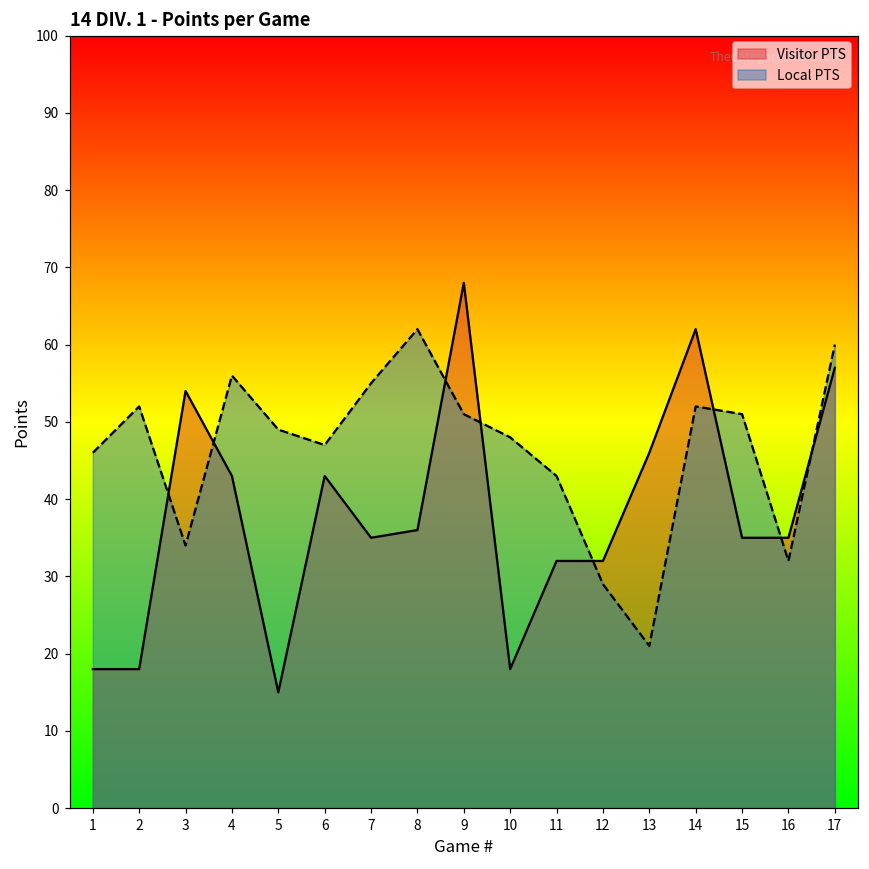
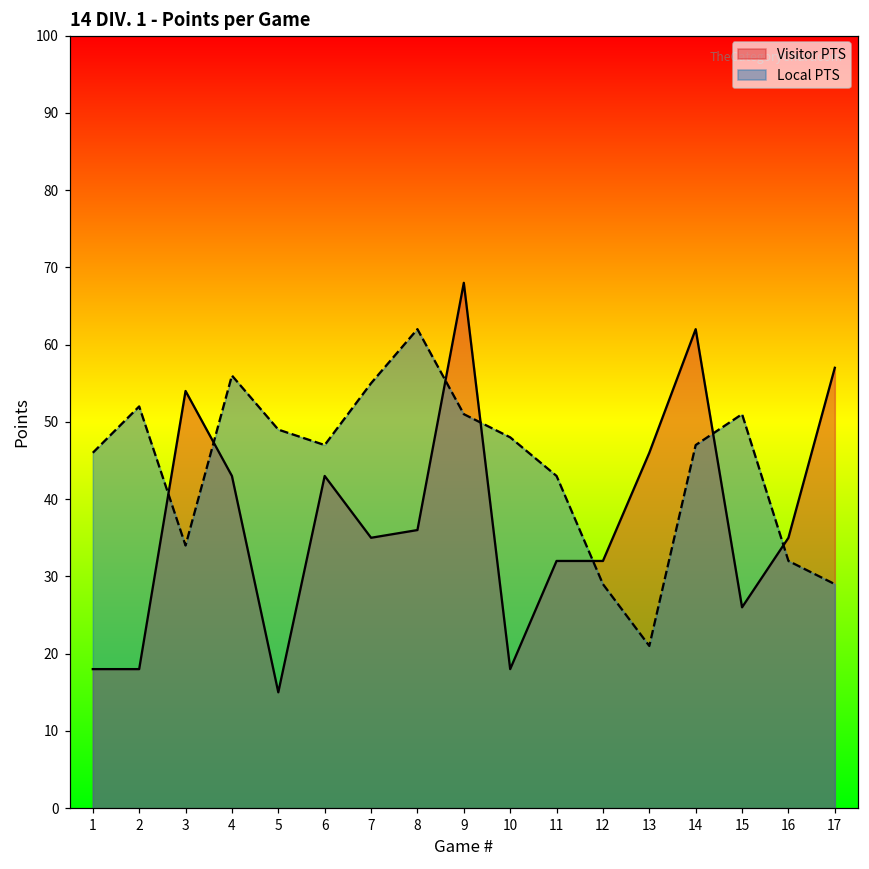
Local PTS, 14: 52 -> 47
Visitor PTS, 15: 35 -> 26
Local PTS, 17: 60 -> 29
